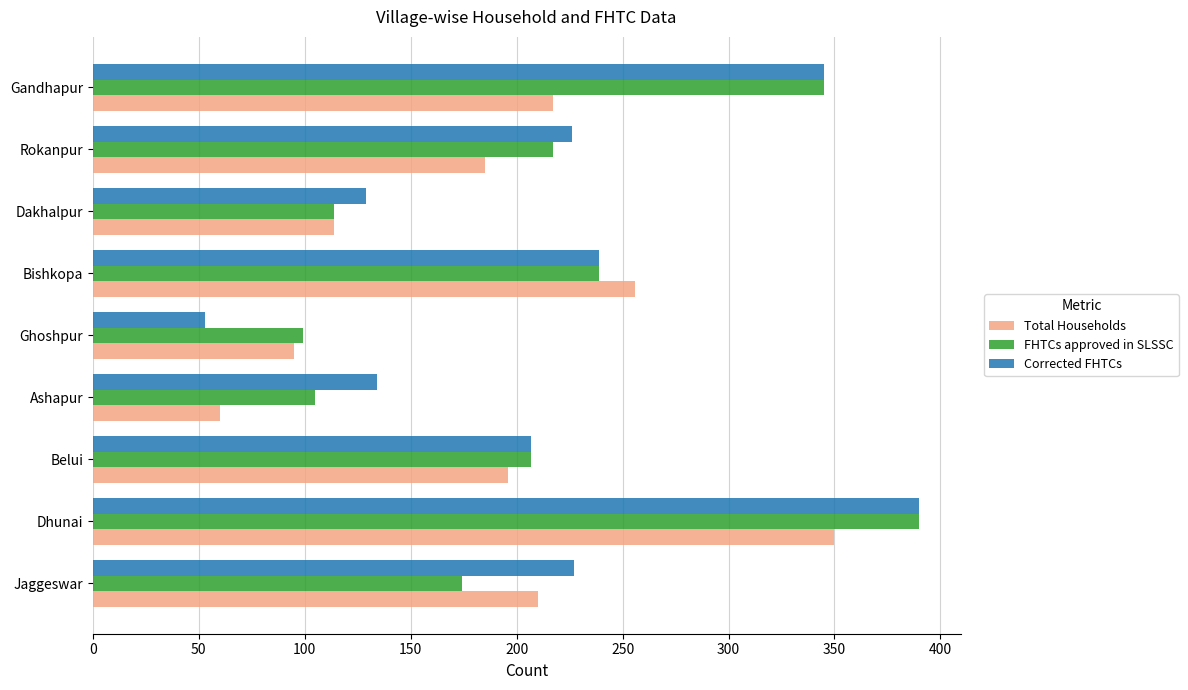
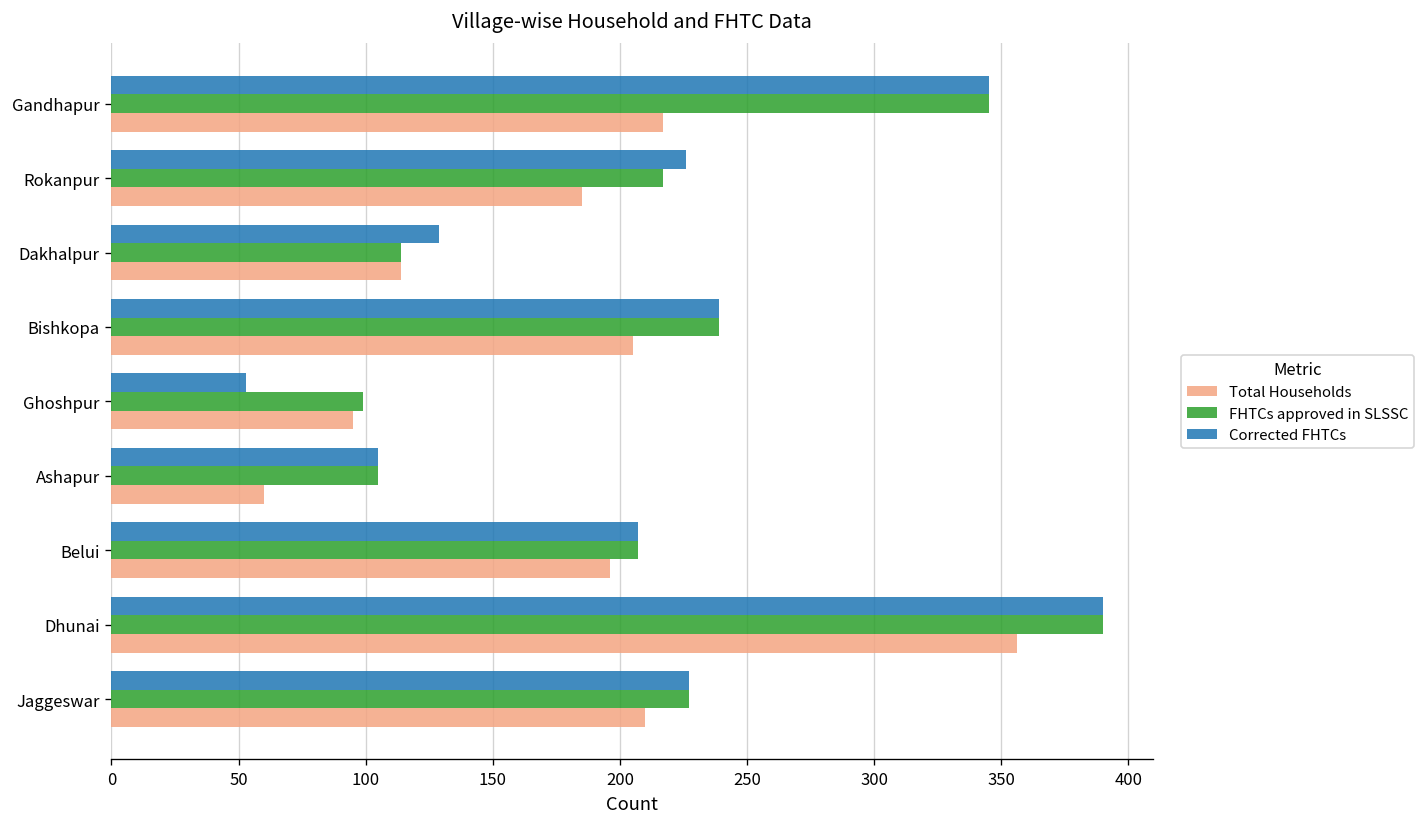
Total Households, Bishkopa: 256 -> 205
Corrected FHTCs, Ashapur: 134 -> 105
Total Households, Dhunai: 350 -> 356
FHTCs approved in SLSSC, Jaggeswar: 174 -> 227
